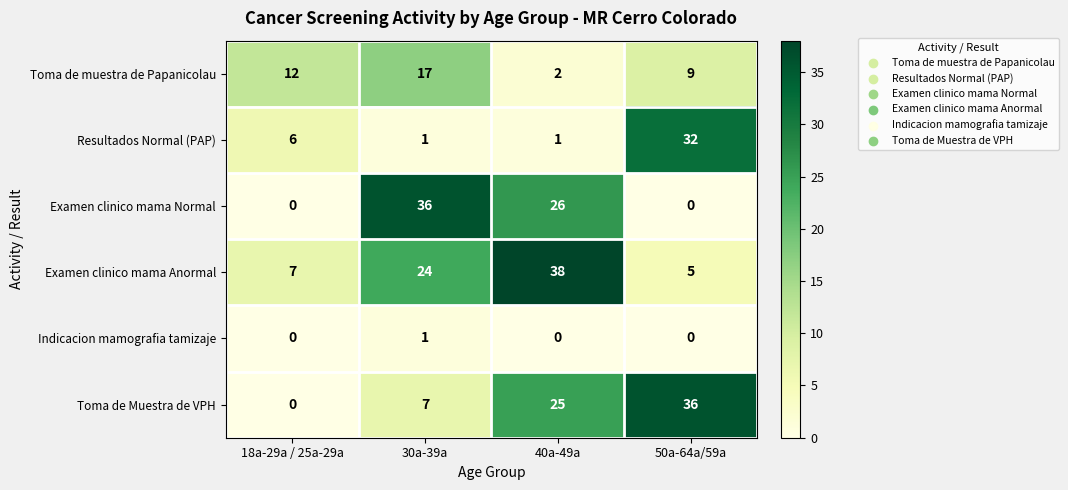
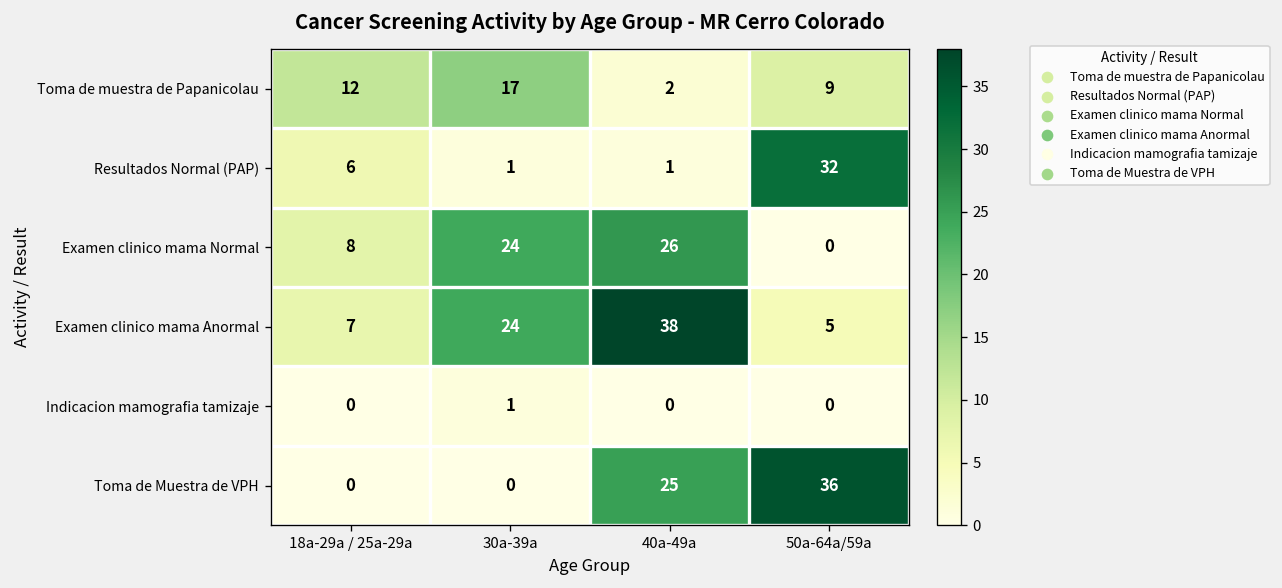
Examen clinico mama Normal, 18a-29a / 25a-29a: 0 -> 8
Examen clinico mama Normal, 30a-39a: 36 -> 24
Toma de Muestra de VPH, 30a-39a: 7 -> 0
